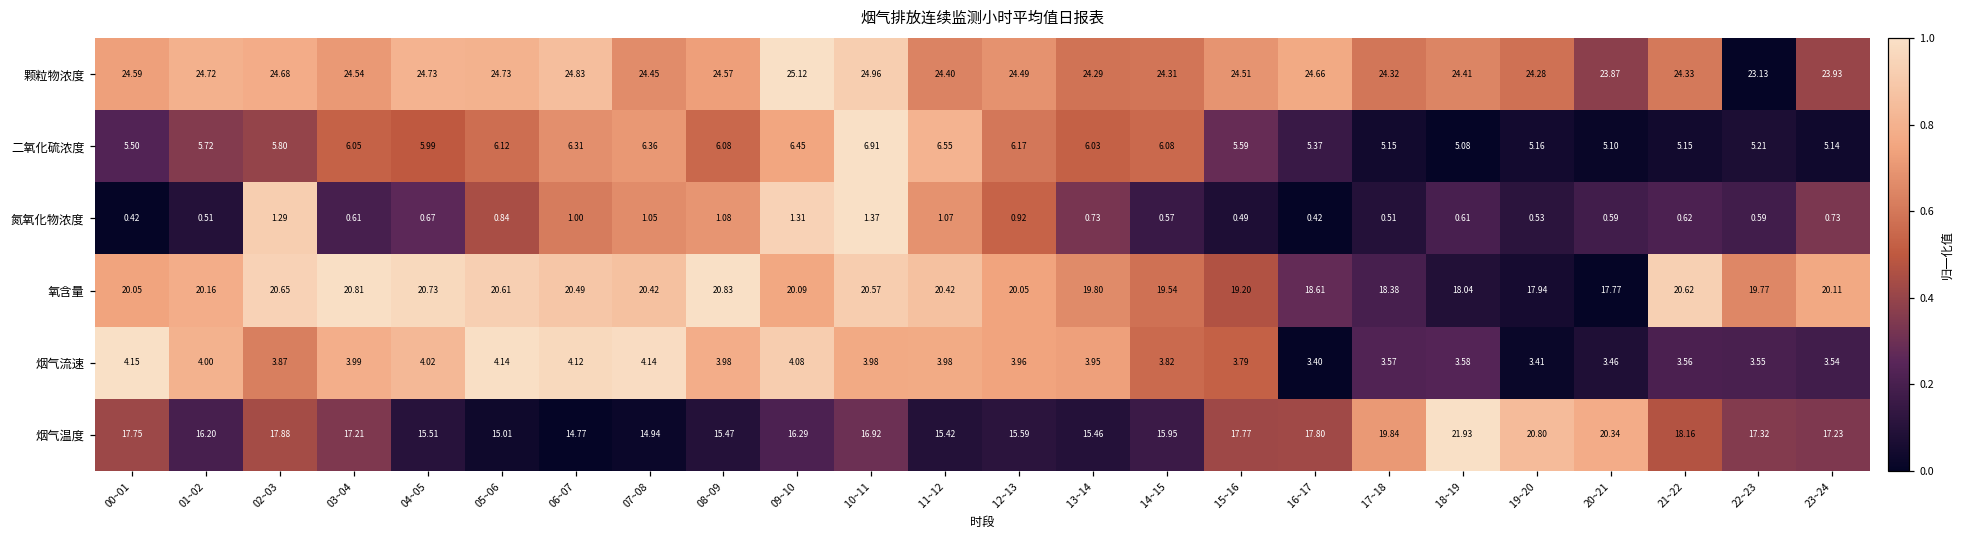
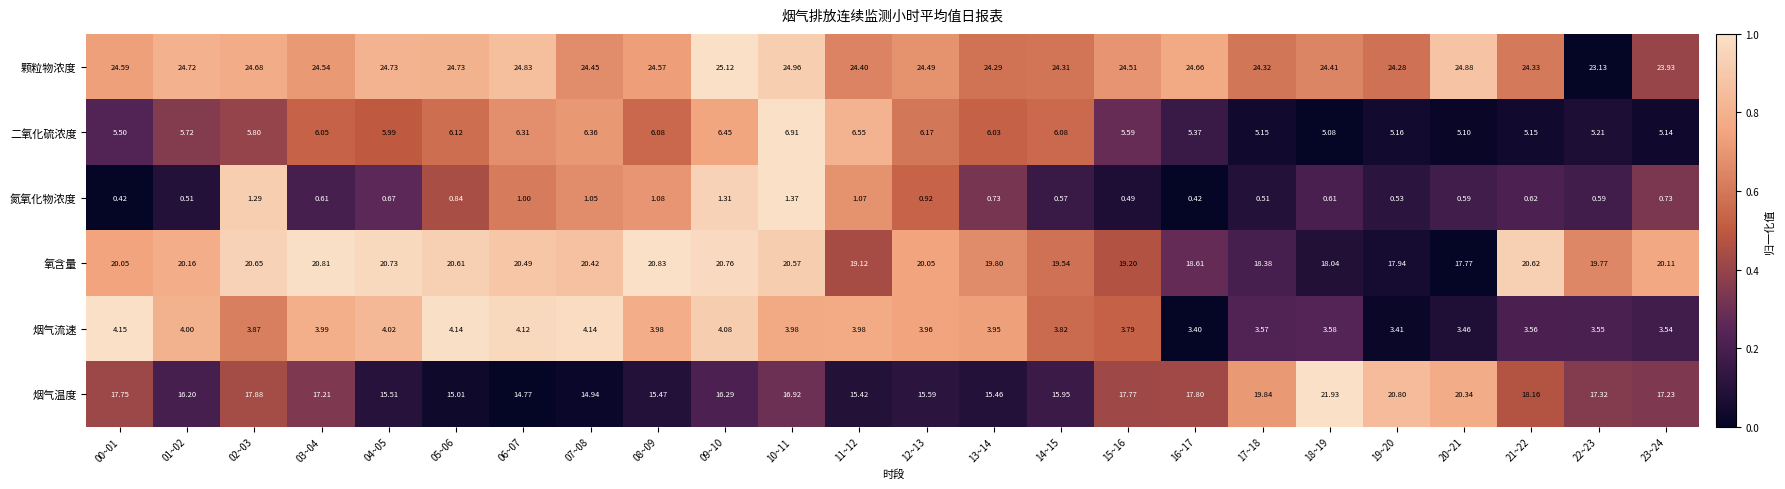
颗粒物浓度, 20~21: 23.87 -> 24.88
氧含量, 09~10: 20.09 -> 20.76
氧含量, 11~12: 20.42 -> 19.12
